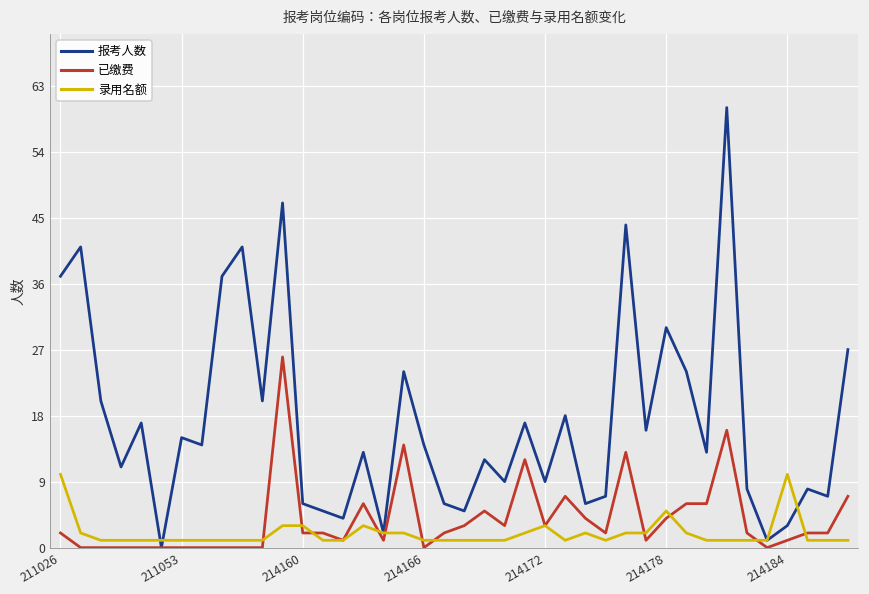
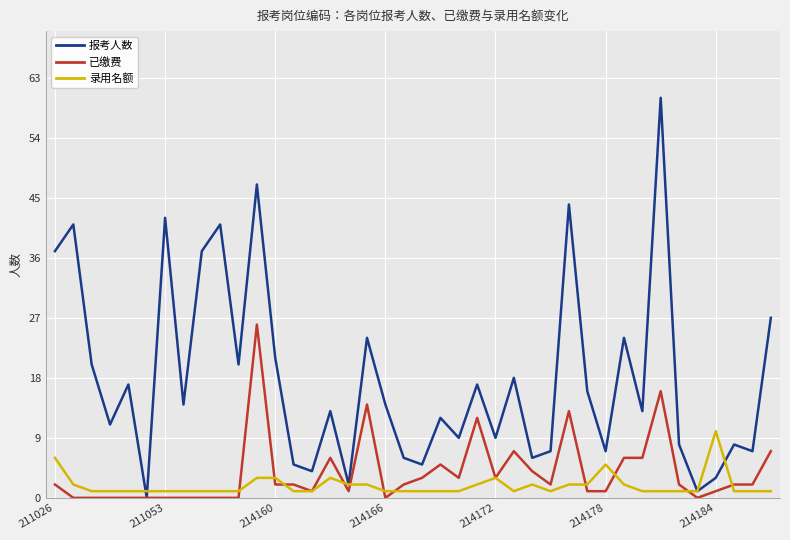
录用名额, 211026: 10 -> 6
报考人数, 211053: 15 -> 42
报考人数, 214160: 6 -> 21
报考人数, 214178: 30 -> 7
已缴费, 214178: 4 -> 1
